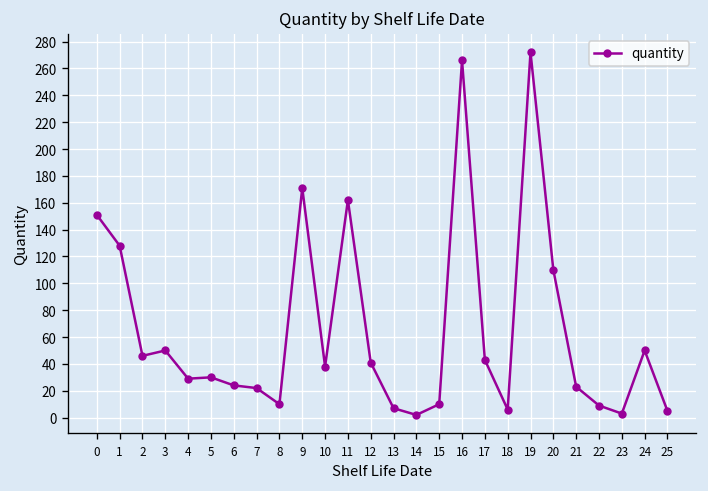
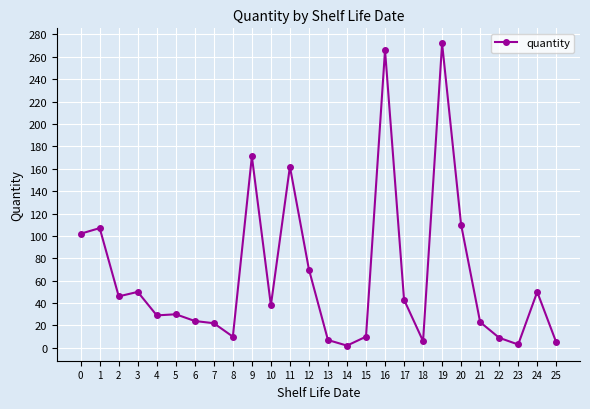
0: 151 -> 102
1: 128 -> 107
12: 41 -> 70
